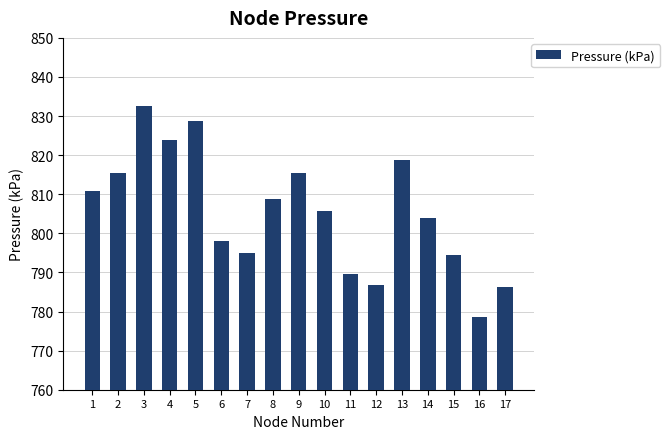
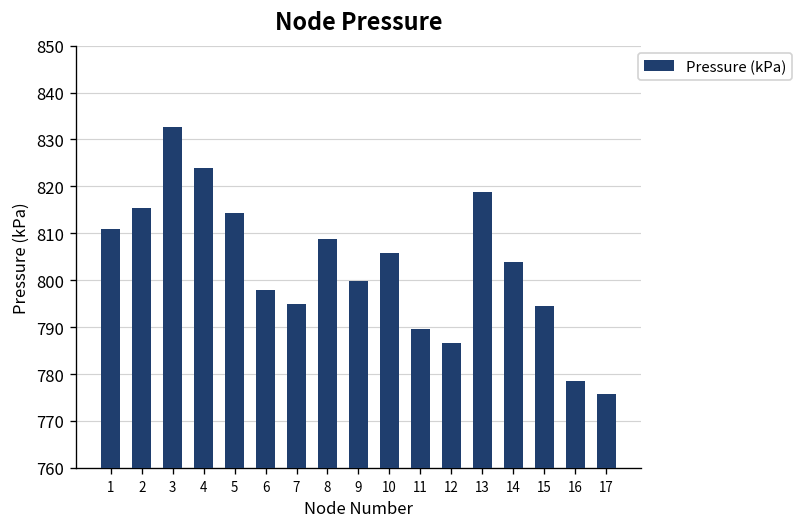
5: 829 -> 814
9: 815 -> 800
17: 786 -> 776
